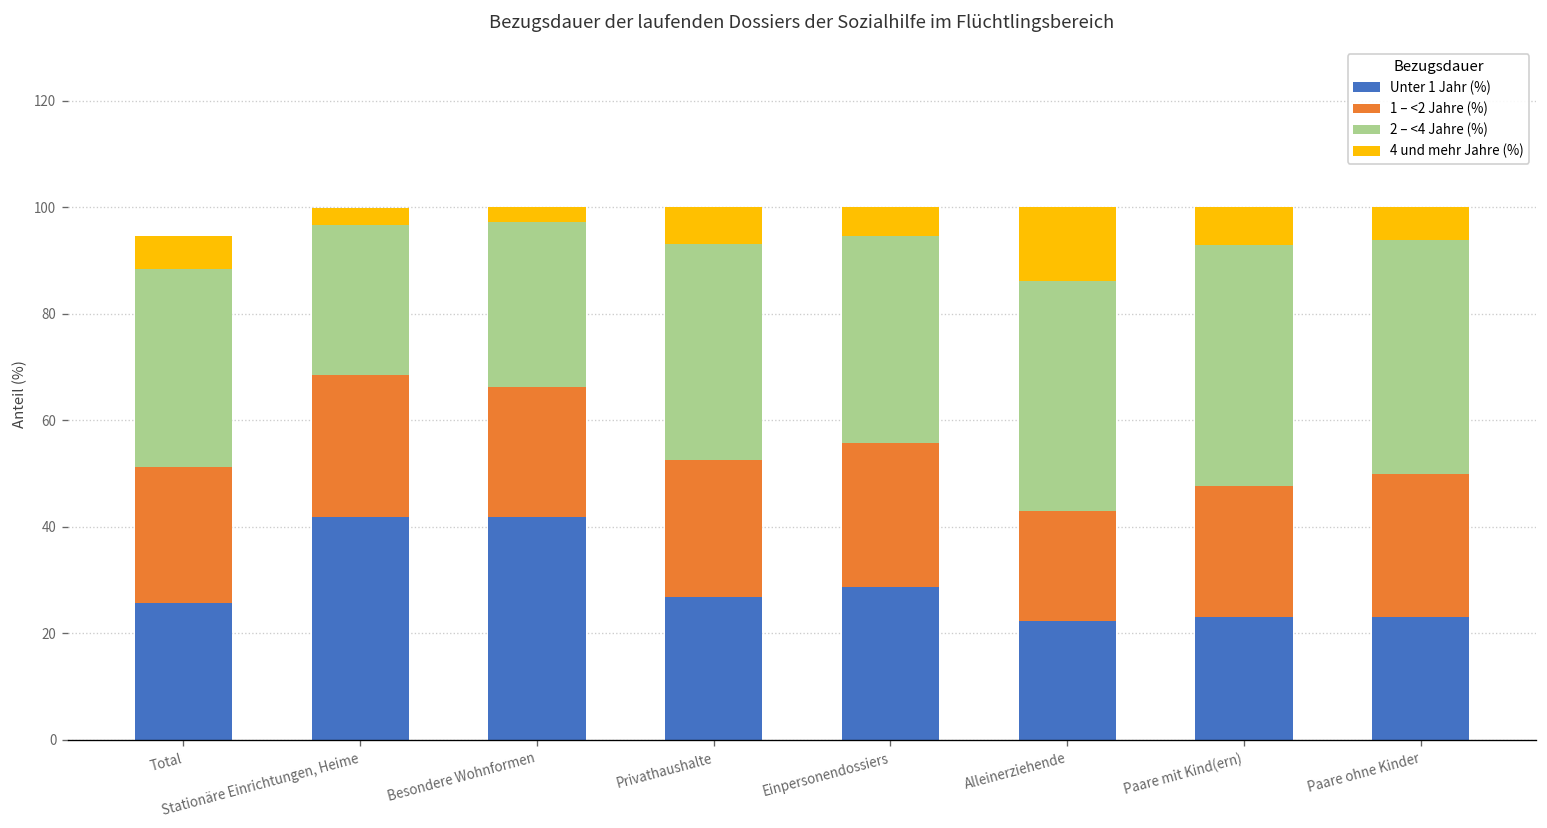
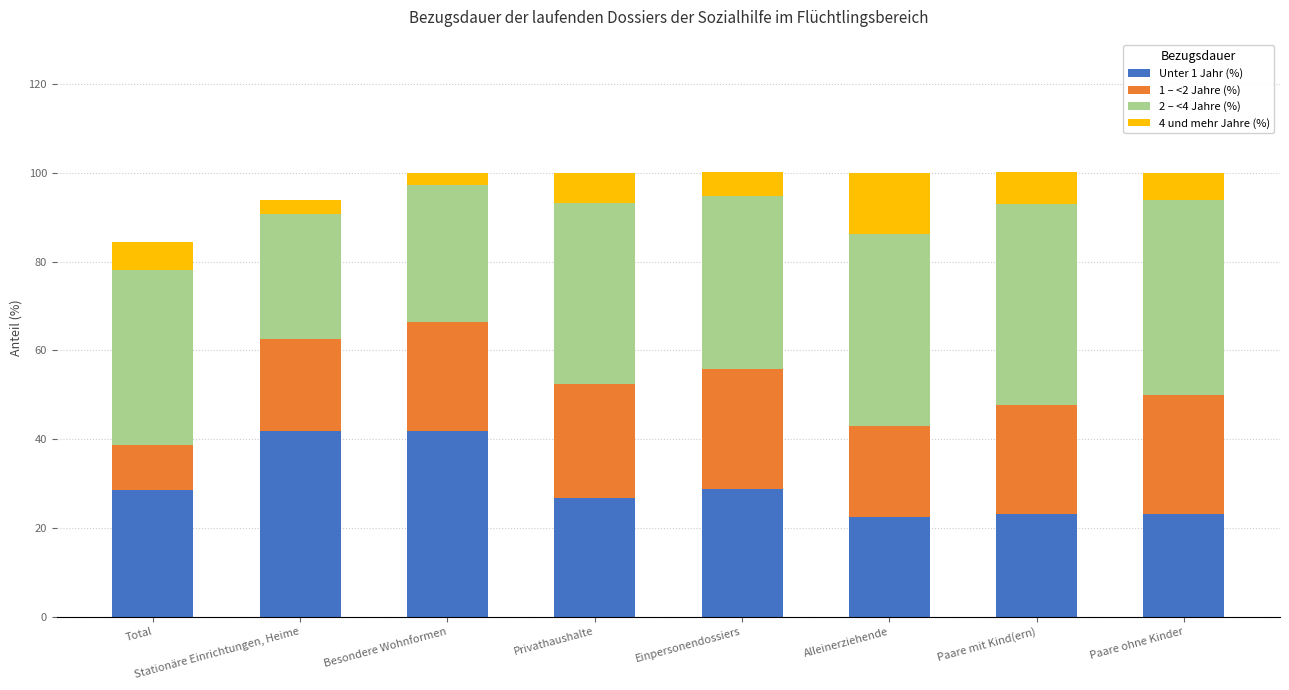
Unter 1 Jahr (%), Total: 26 -> 29
1 – <2 Jahre (%), Total: 26 -> 10
2 – <4 Jahre (%), Total: 37 -> 39
1 – <2 Jahre (%), Stationäre Einrichtungen, Heime: 27 -> 21
